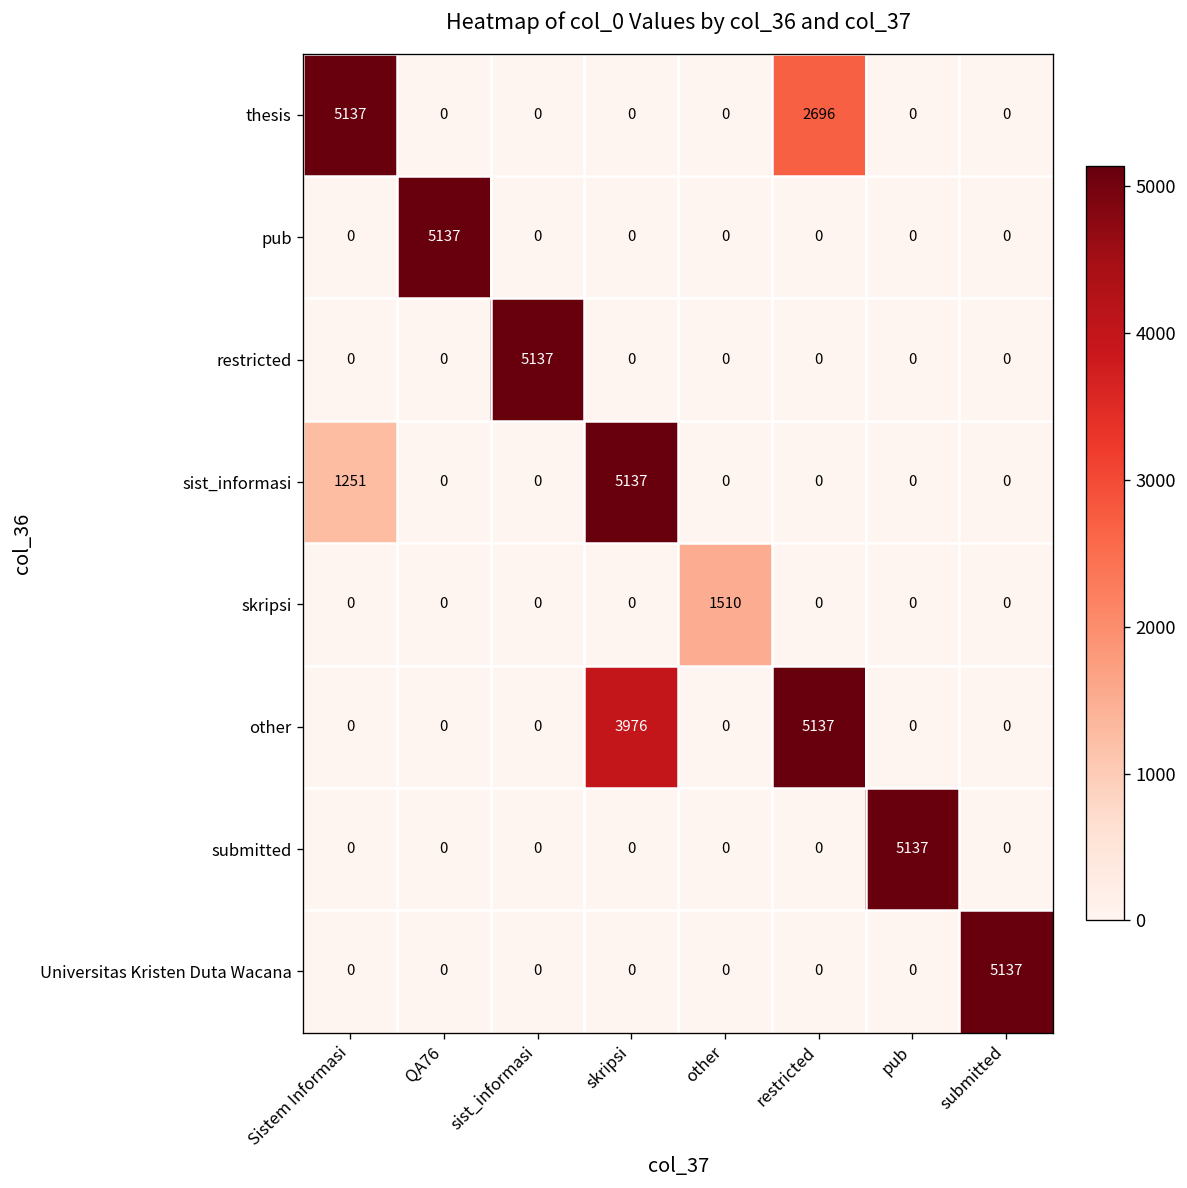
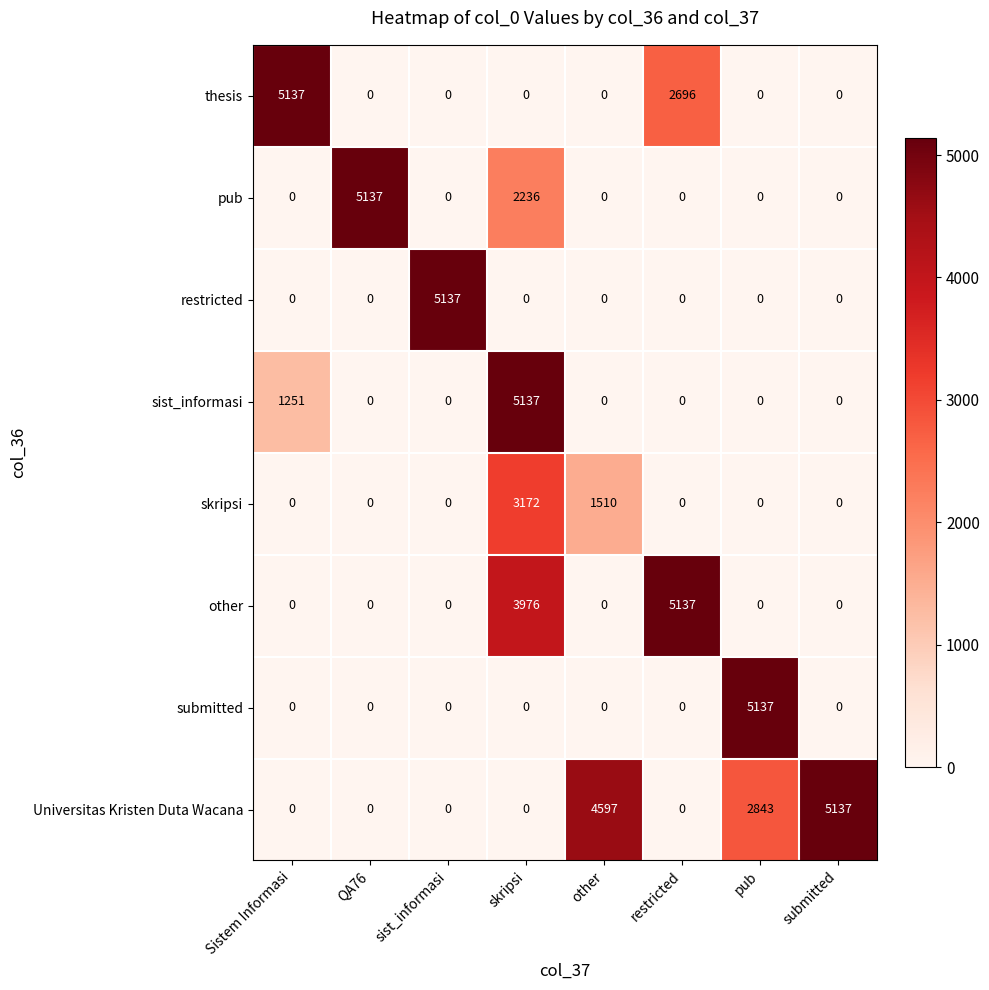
pub, skripsi: 0 -> 2236
skripsi, skripsi: 0 -> 3172
Universitas Kristen Duta Wacana, other: 0 -> 4597
Universitas Kristen Duta Wacana, pub: 0 -> 2843
